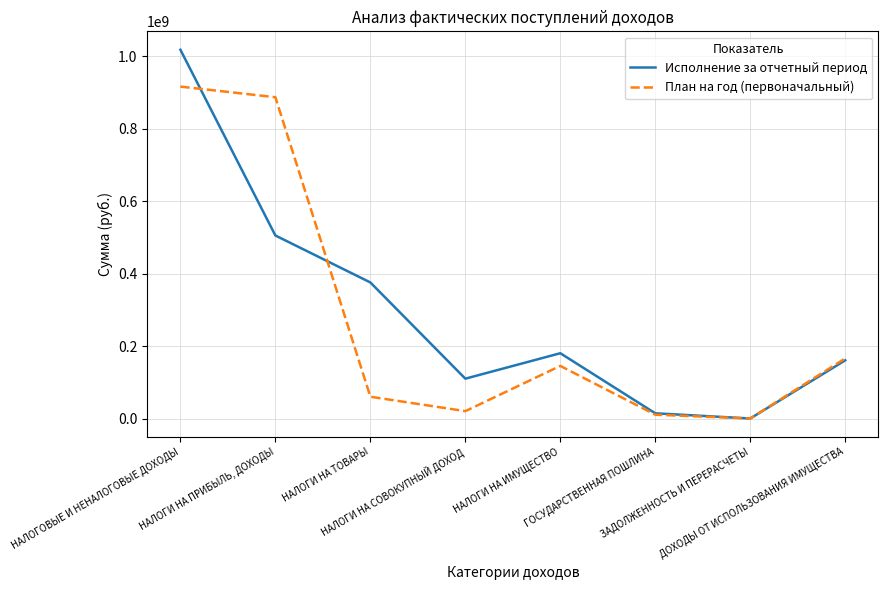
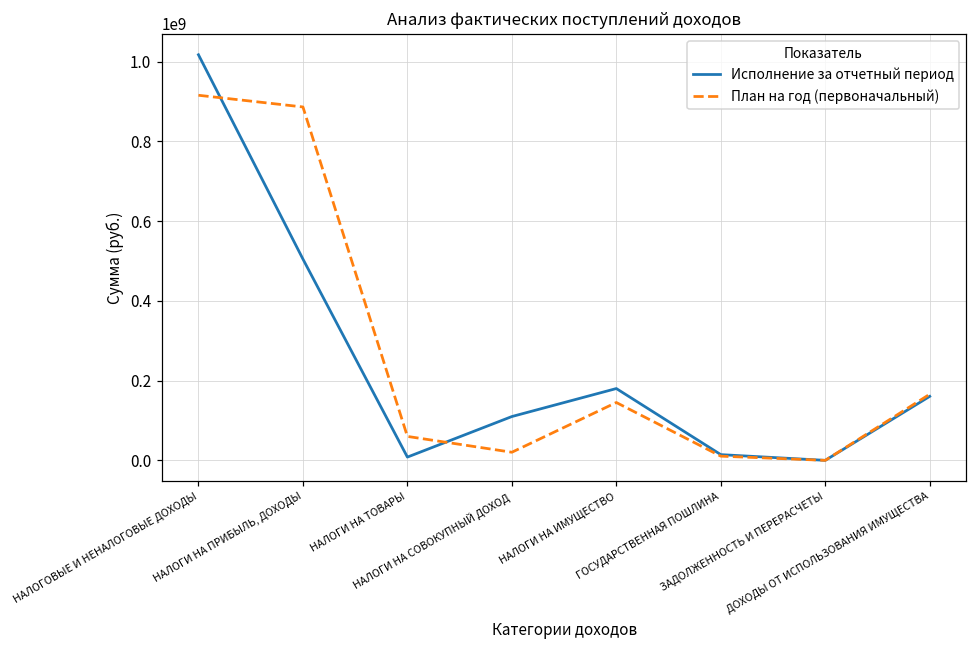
Исполнение за отчетный период, НАЛОГИ НА ТОВАРЫ: 380000000 -> 10000000
